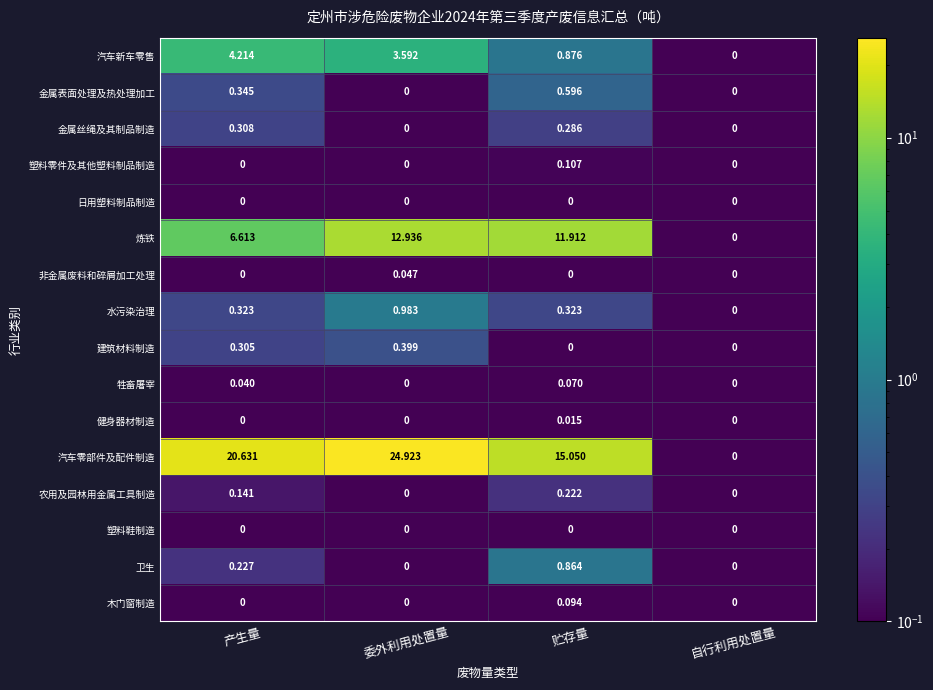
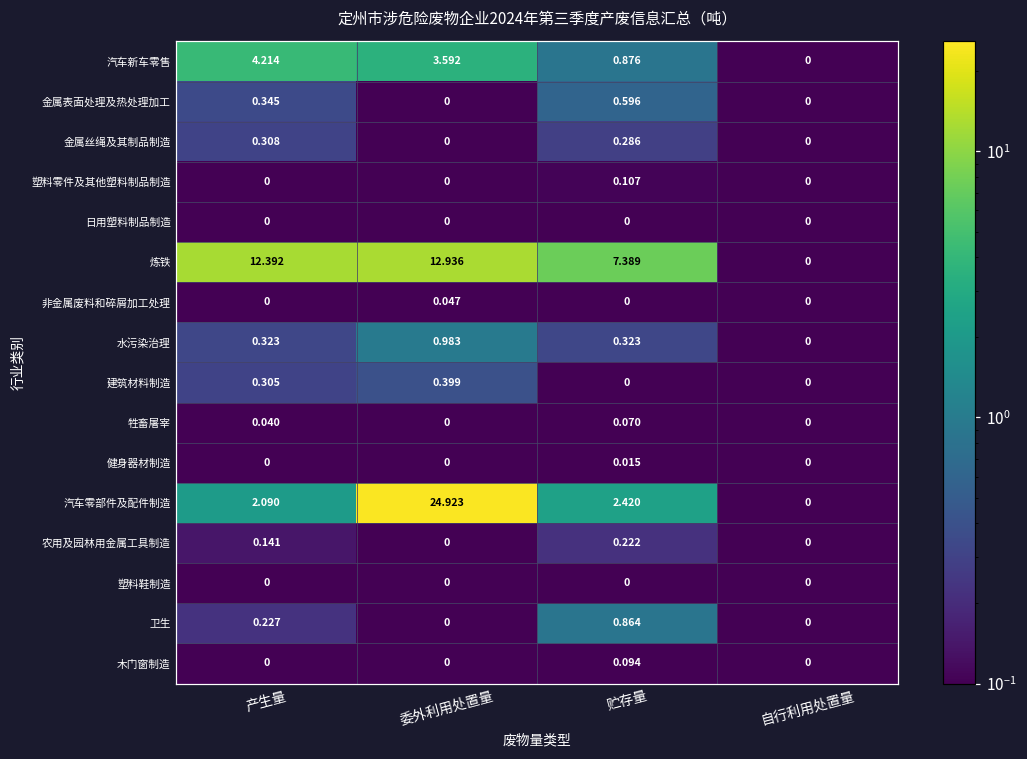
炼铁, 产生量: 6.613 -> 12.392
炼铁, 贮存量: 11.912 -> 7.389
汽车零部件及配件制造, 产生量: 20.631 -> 2.090
汽车零部件及配件制造, 贮存量: 15.050 -> 2.420
